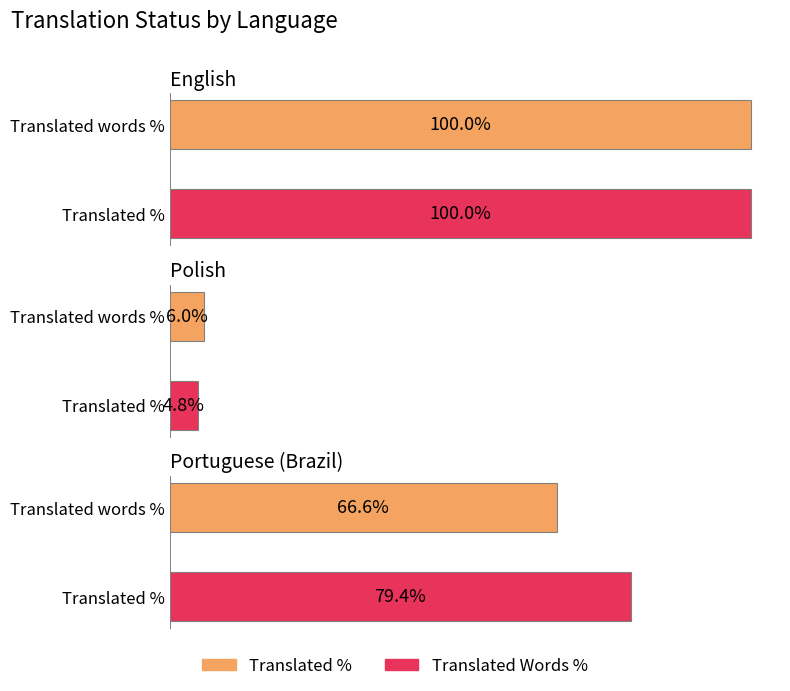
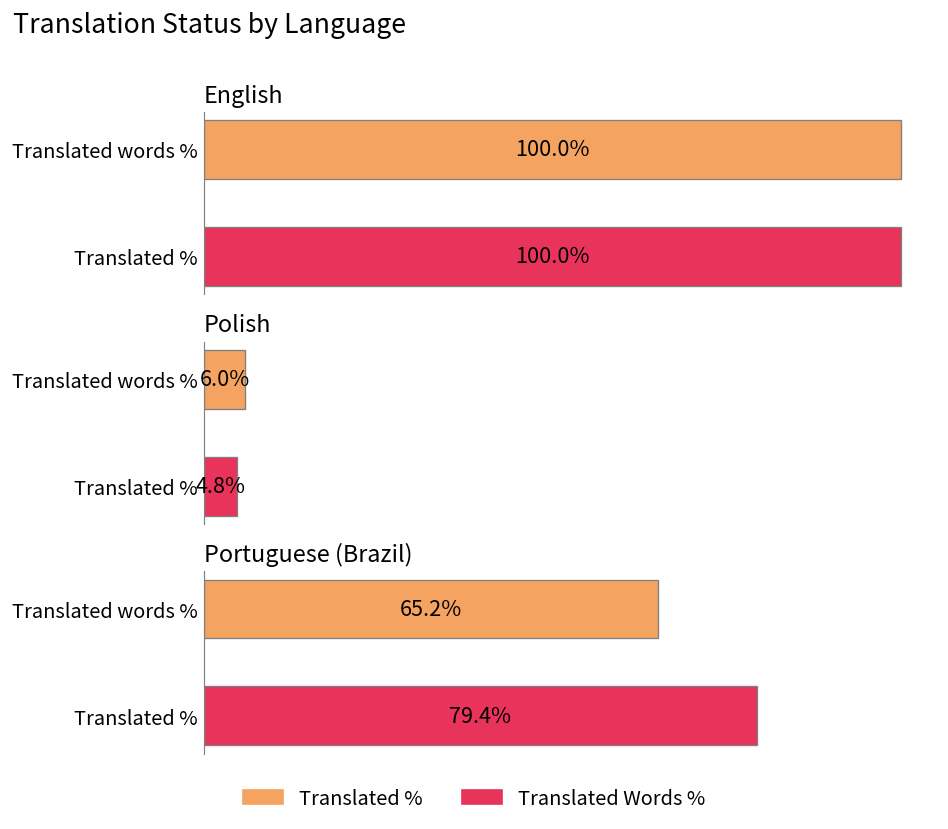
Portuguese (Brazil), Translated words %: 66.6% -> 65.2%
